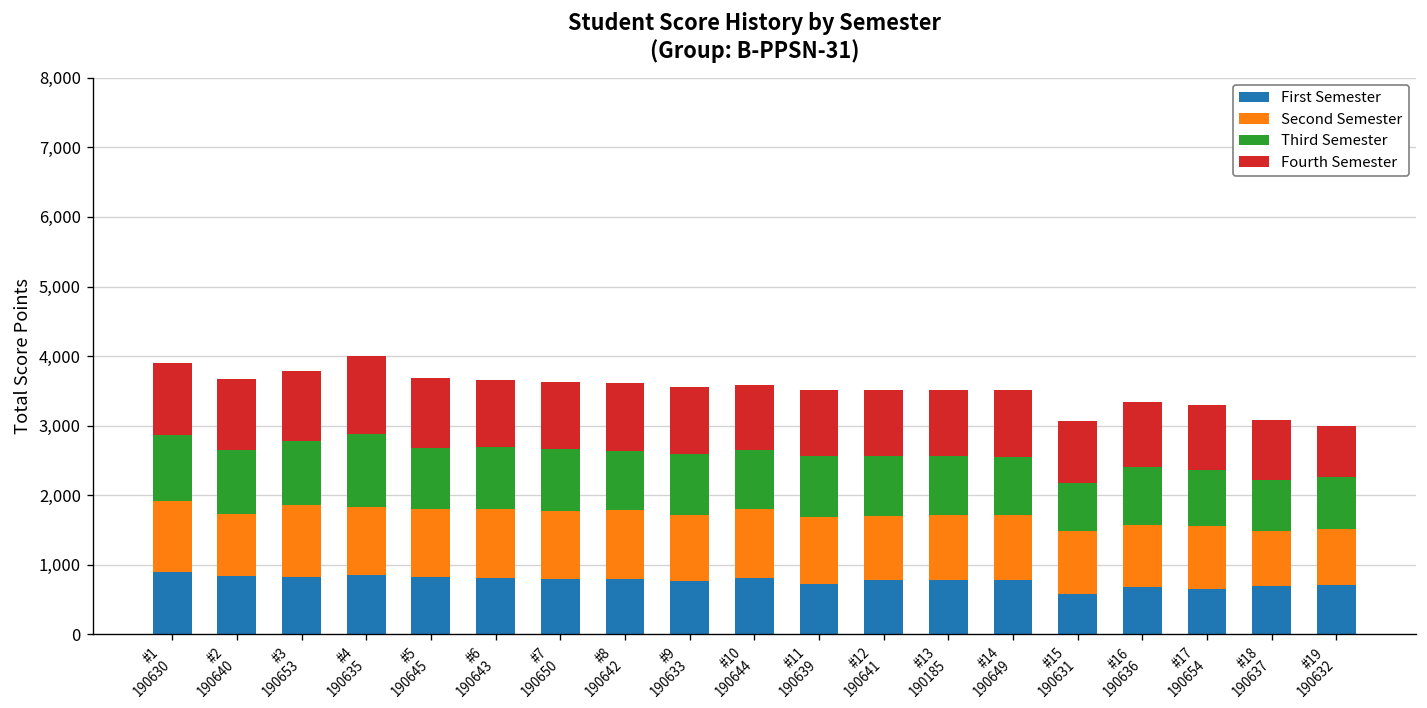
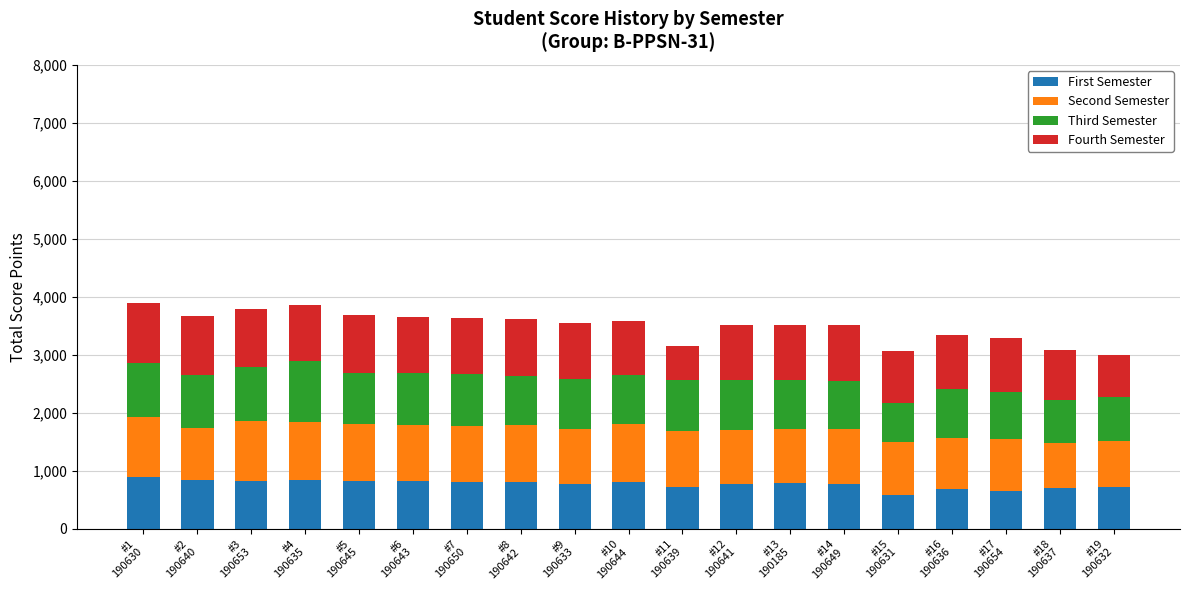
Fourth Semester, #4 190635: 1,100 -> 1,000
Fourth Semester, #11 190639: 1,000 -> 600
